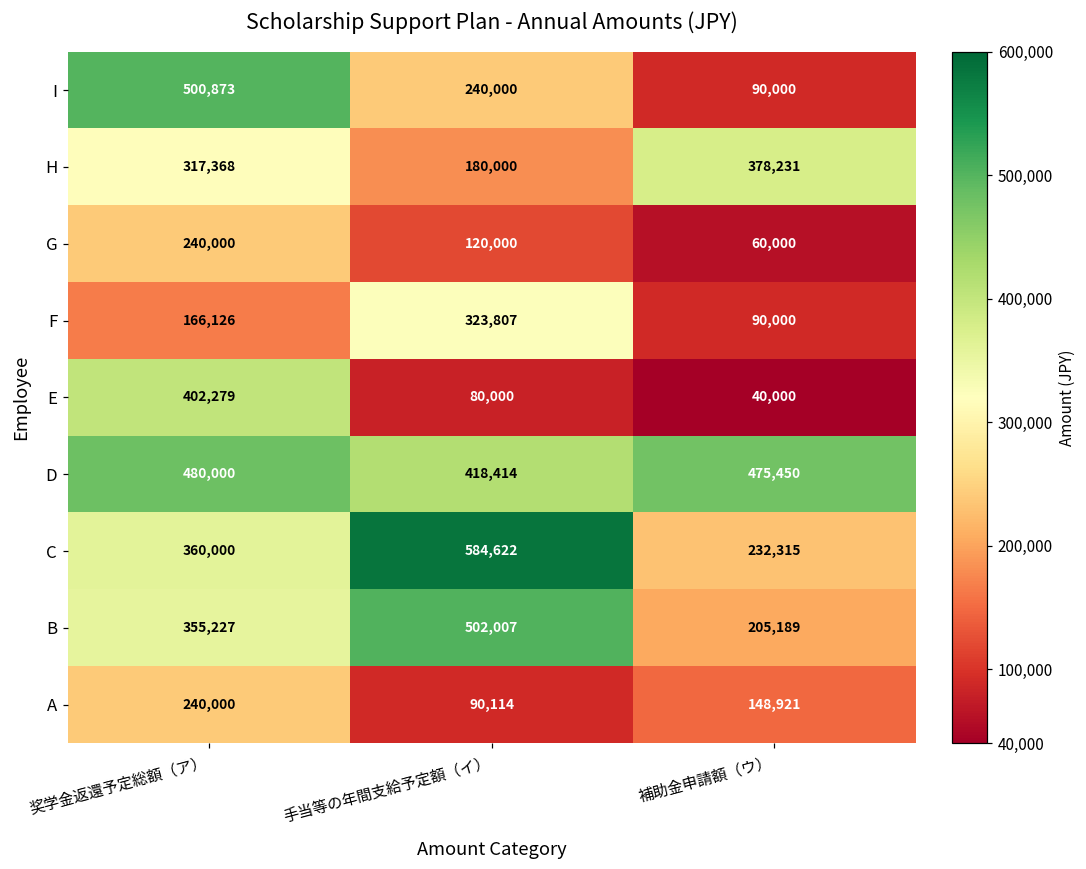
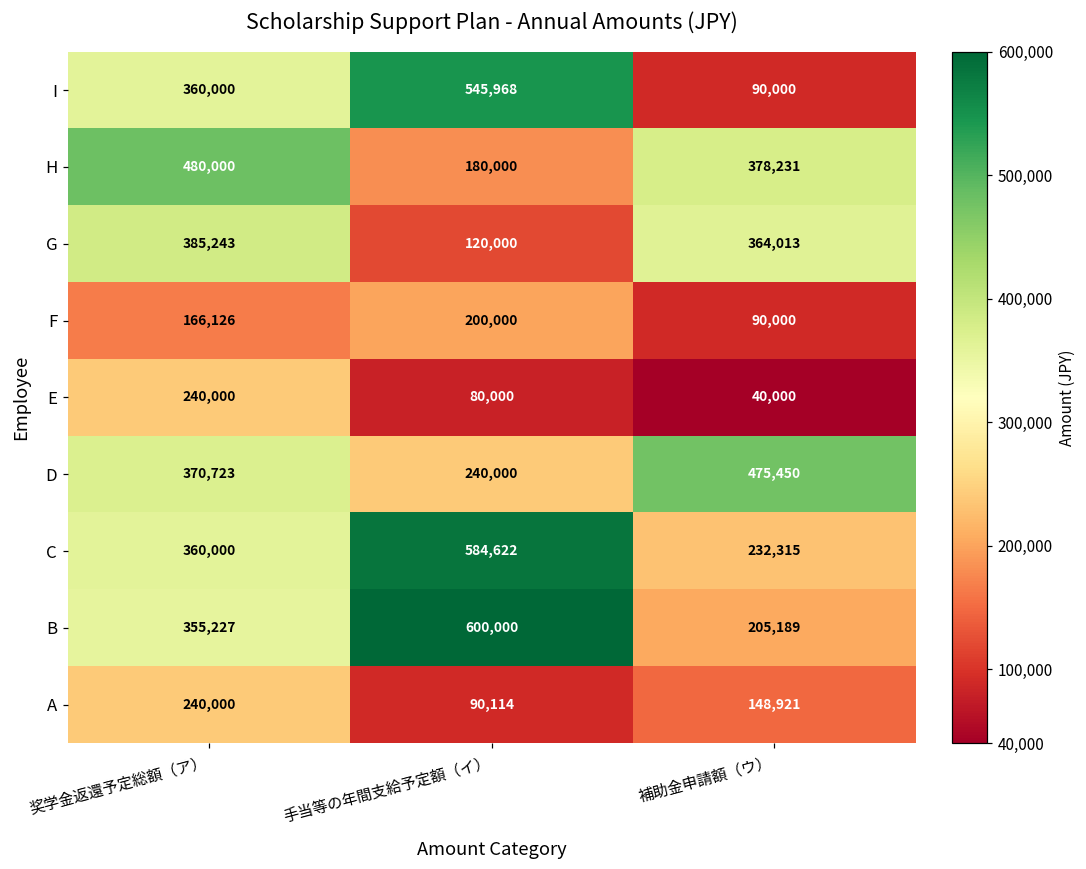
I, 奖学金返還予定総額（ア）: 500,873 -> 360,000
I, 手当等の年間支給予定額（イ）: 240,000 -> 545,968
H, 奖学金返還予定総額（ア）: 317,368 -> 480,000
G, 奖学金返還予定総額（ア）: 240,000 -> 385,243
G, 補助金申請額（ウ）: 60,000 -> 364,013
F, 手当等の年間支給予定額（イ）: 323,807 -> 200,000
E, 奖学金返還予定総額（ア）: 402,279 -> 240,000
D, 奖学金返還予定総額（ア）: 480,000 -> 370,723
D, 手当等の年間支給予定額（イ）: 418,414 -> 240,000
B, 手当等の年間支給予定額（イ）: 502,007 -> 600,000
